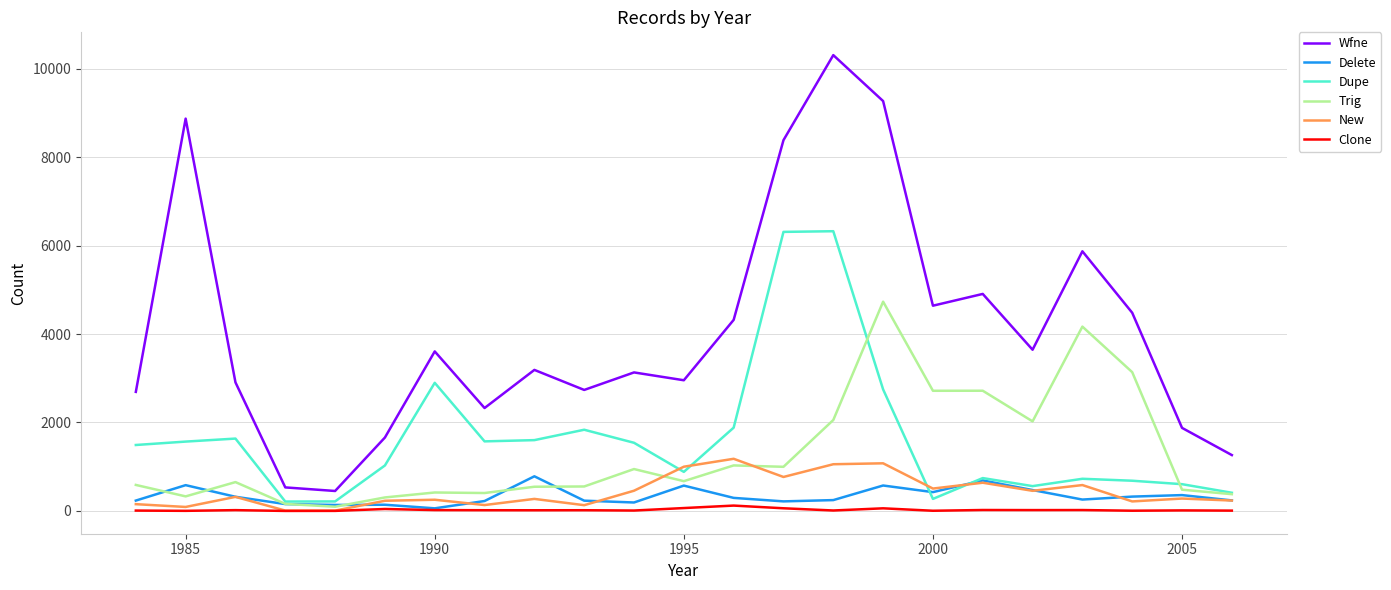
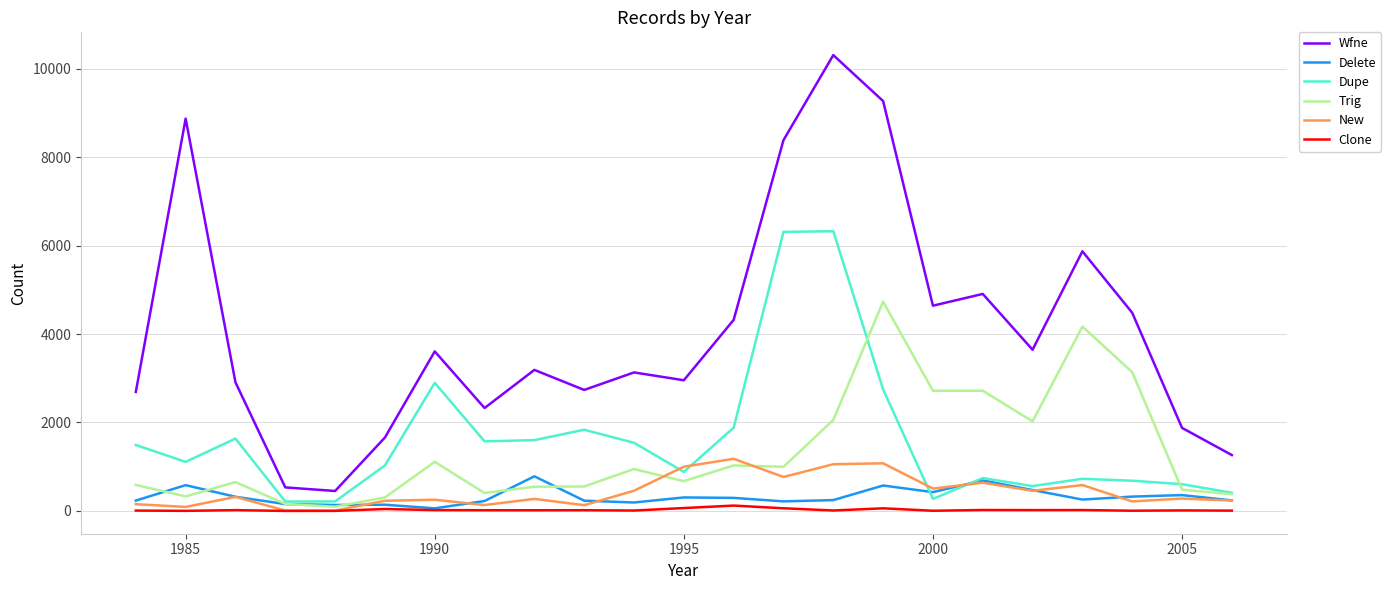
Dupe, 1985: 1600 -> 1100
Trig, 1990: 400 -> 1100
Delete, 1995: 600 -> 300
